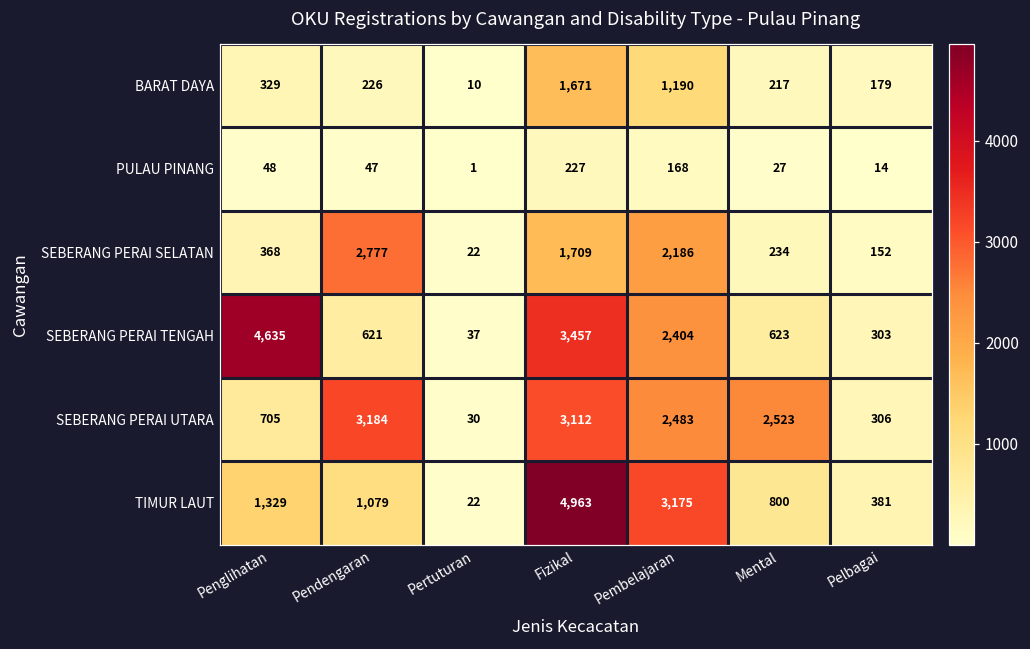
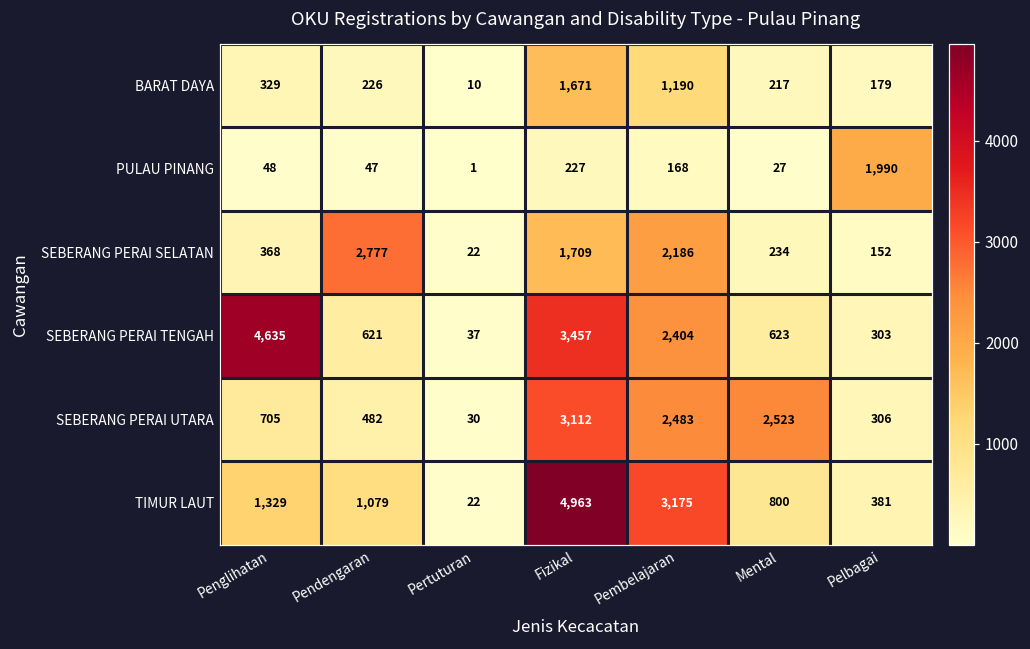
PULAU PINANG, Pelbagai: 14 -> 1,990
SEBERANG PERAI UTARA, Pendengaran: 3,184 -> 482
